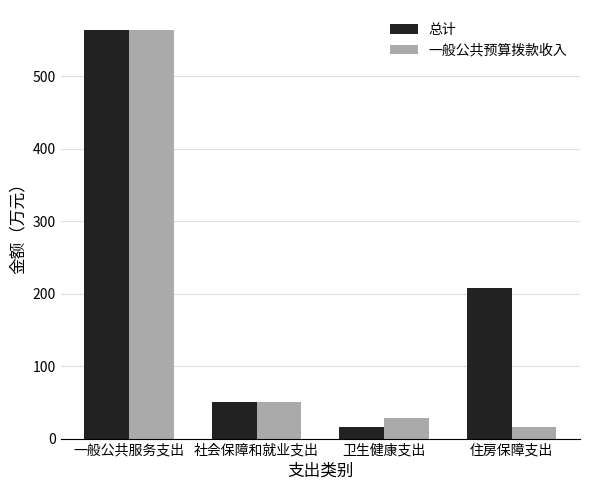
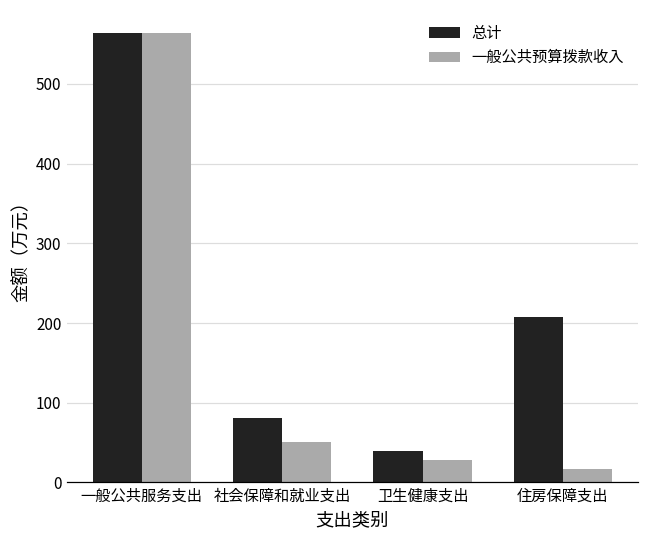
总计, 社会保障和就业支出: 50 -> 80
总计, 卫生健康支出: 20 -> 40
